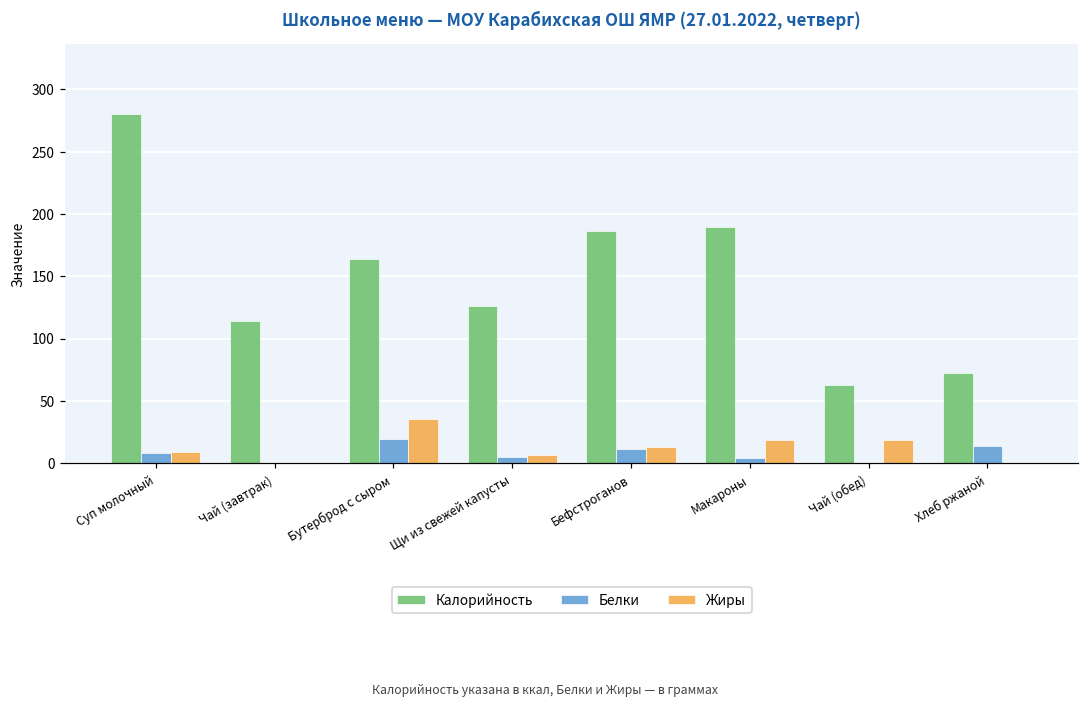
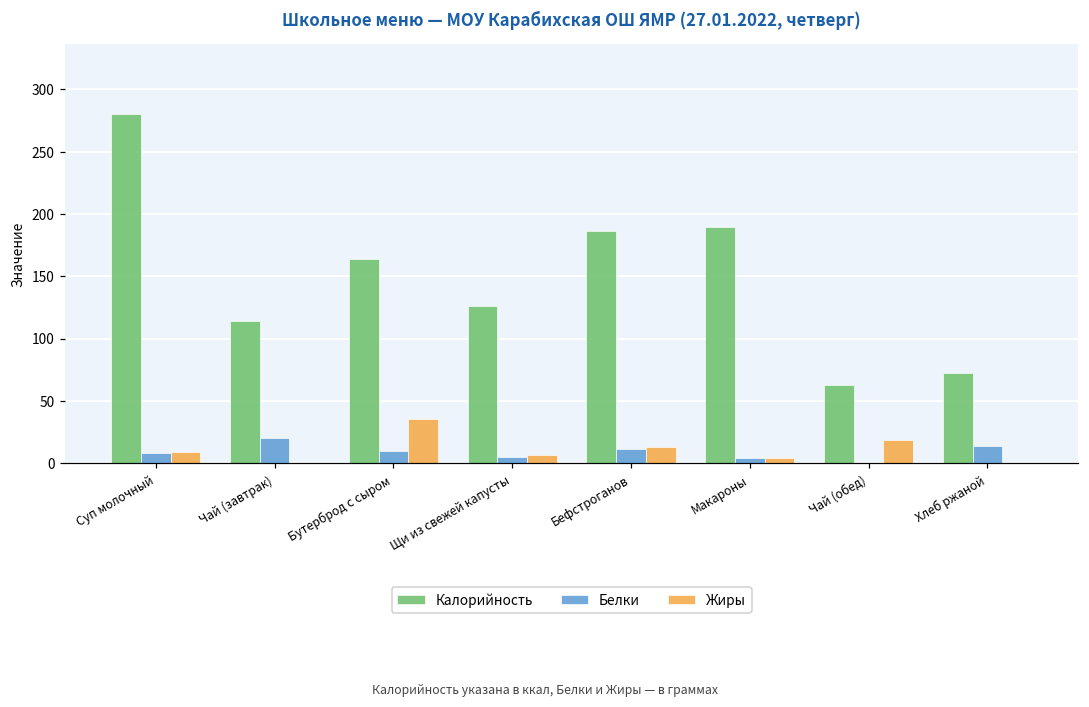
Белки, Чай (завтрак): 0 -> 20
Белки, Бутерброд с сыром: 19 -> 10
Жиры, Макароны: 19 -> 4
